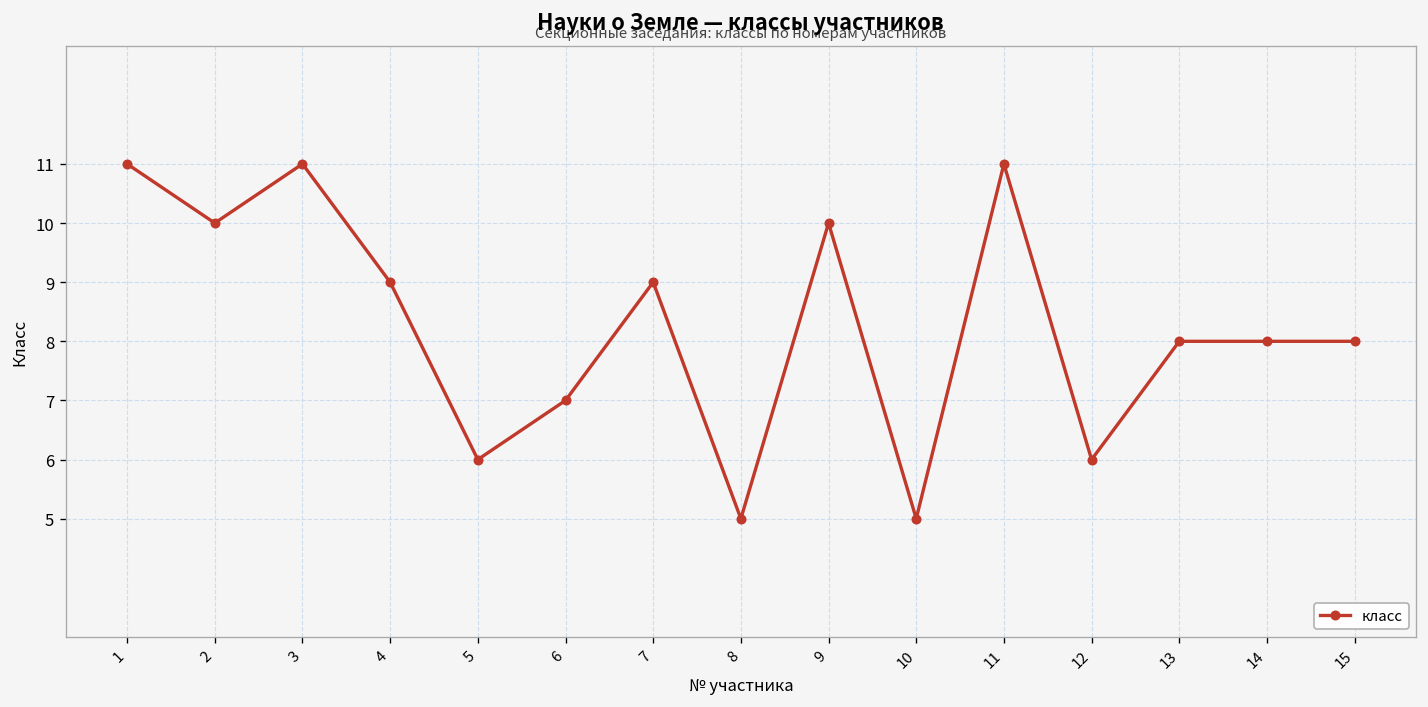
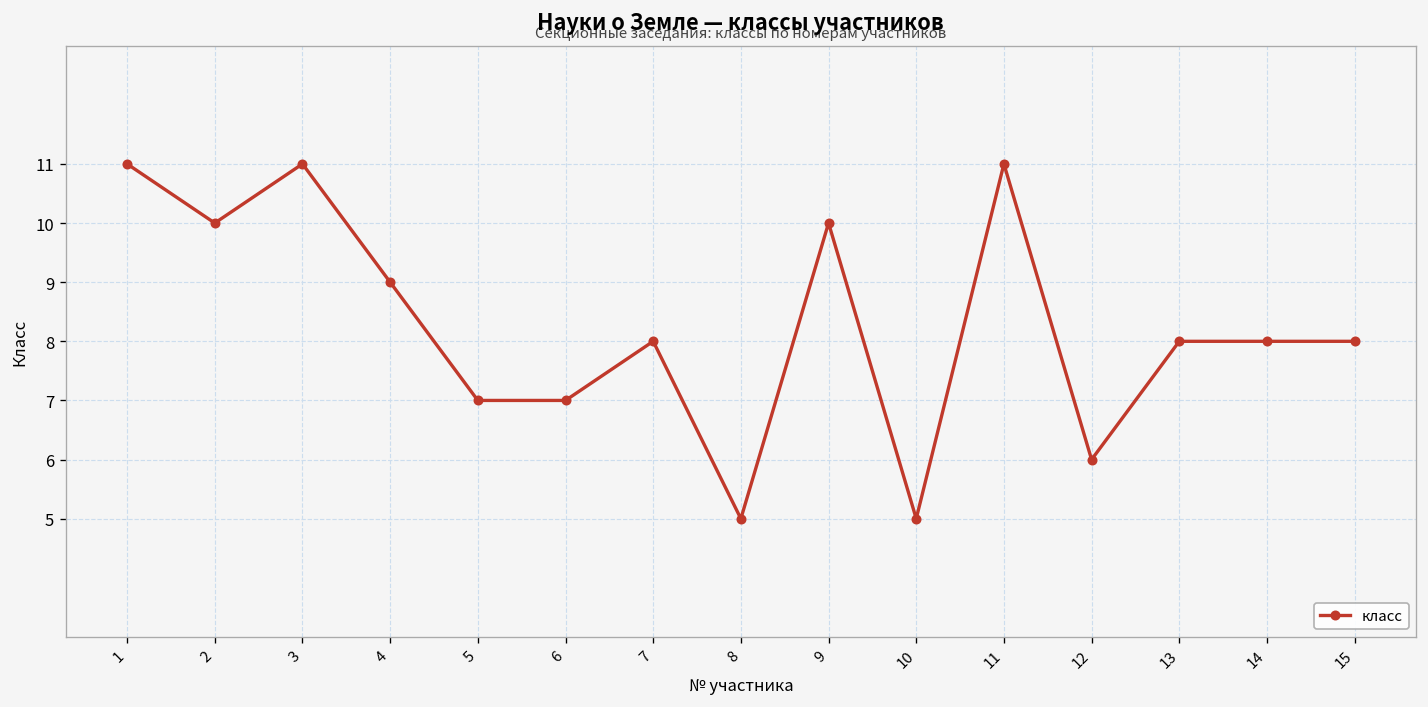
5: 6 -> 7
7: 9 -> 8
